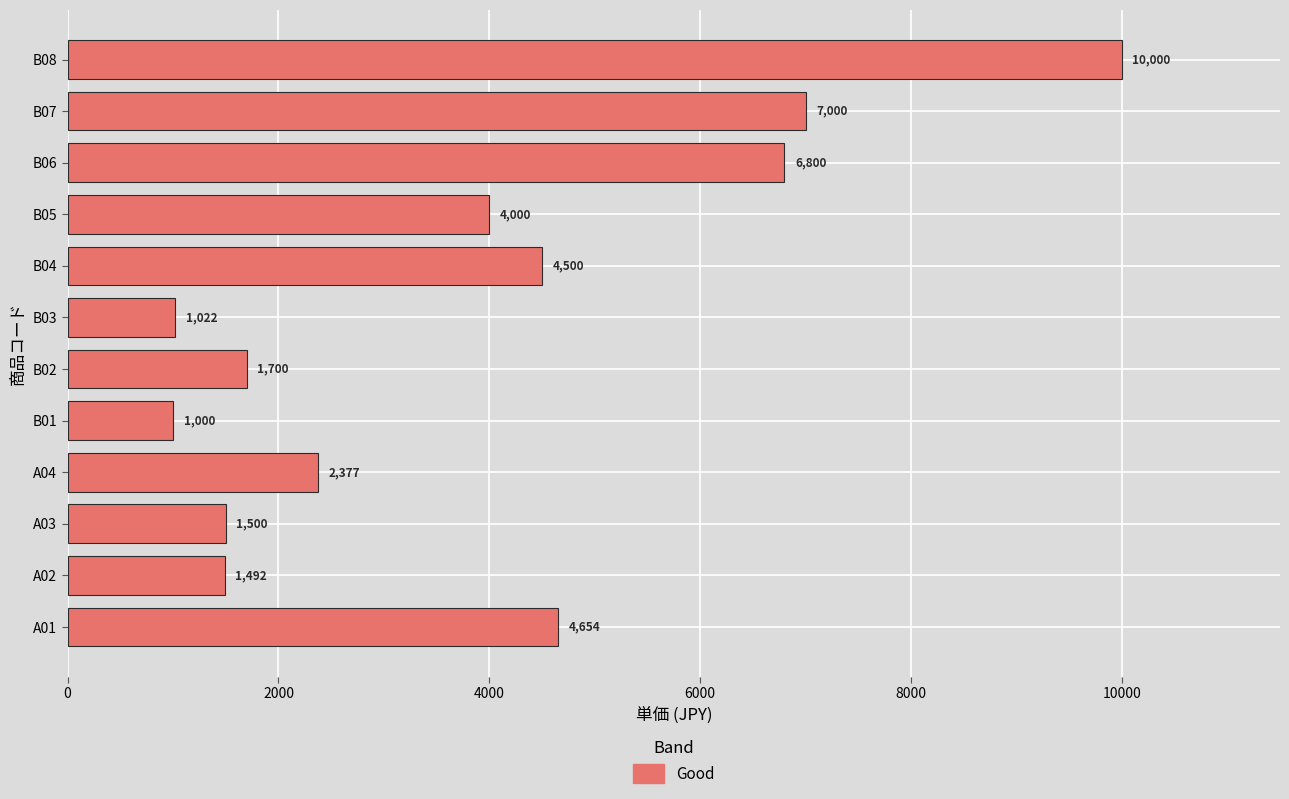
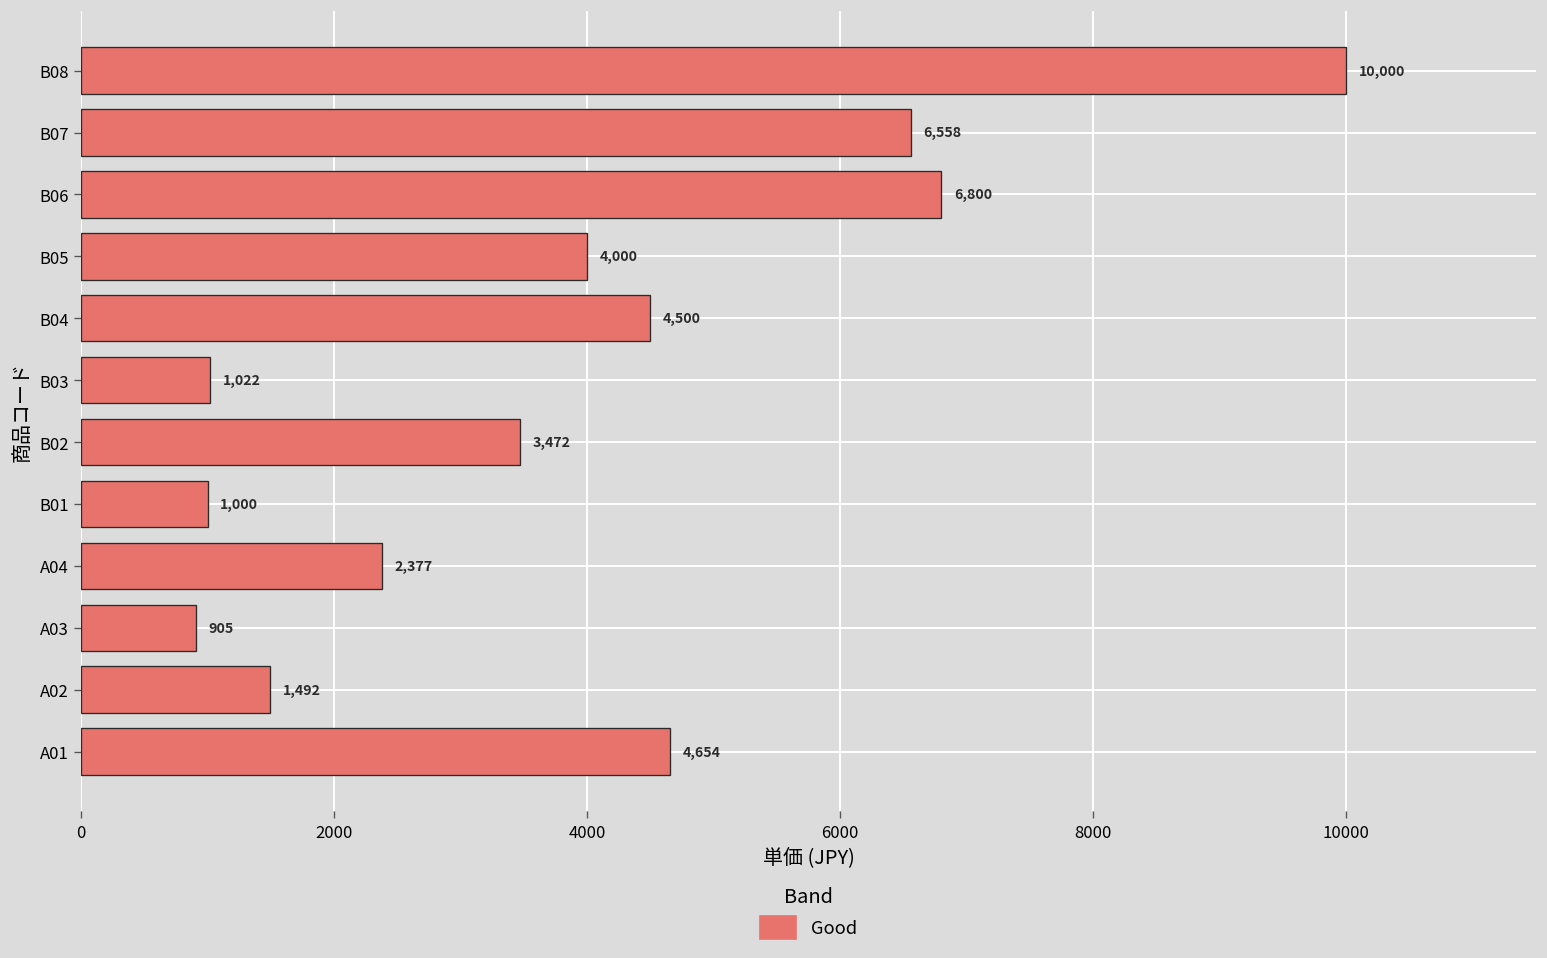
B07: 7,000 -> 6,558
B02: 1,700 -> 3,472
A03: 1,500 -> 905
